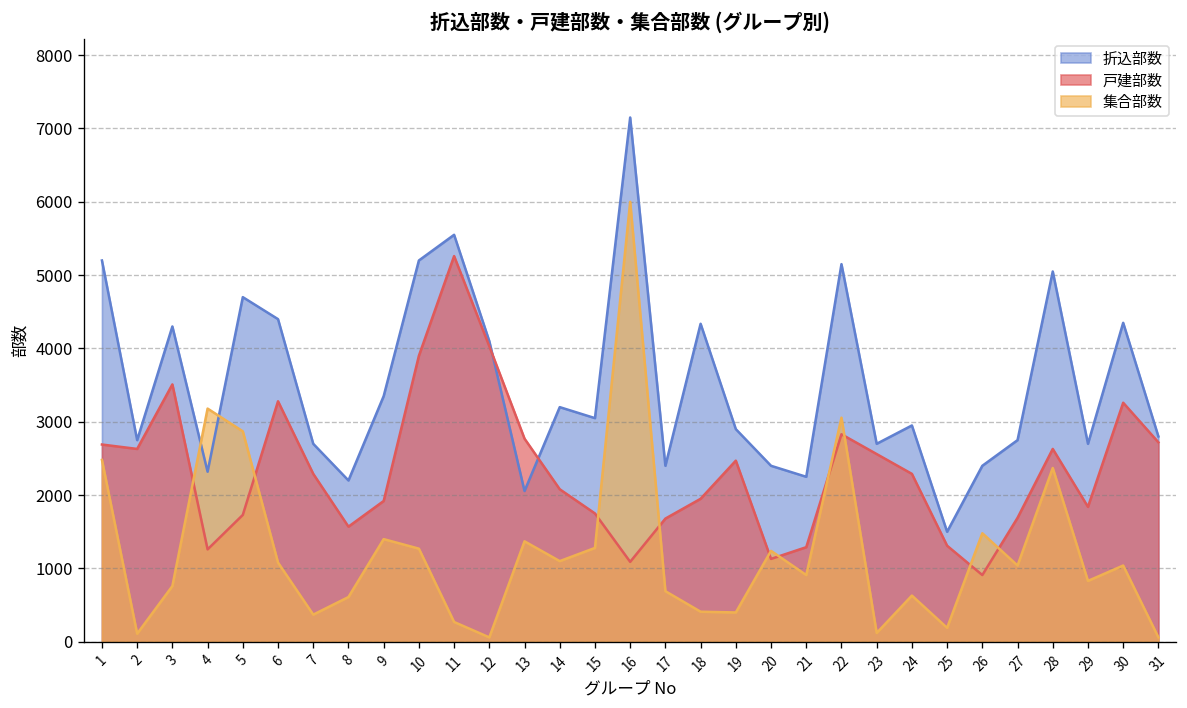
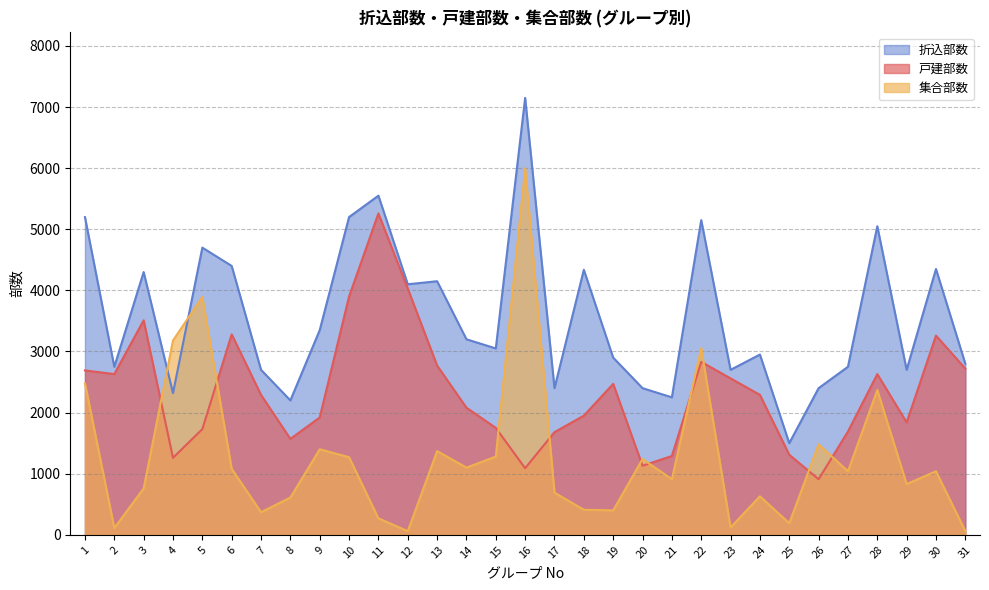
集合部数, 5: 2900 -> 3900
折込部数, 13: 2100 -> 4200
